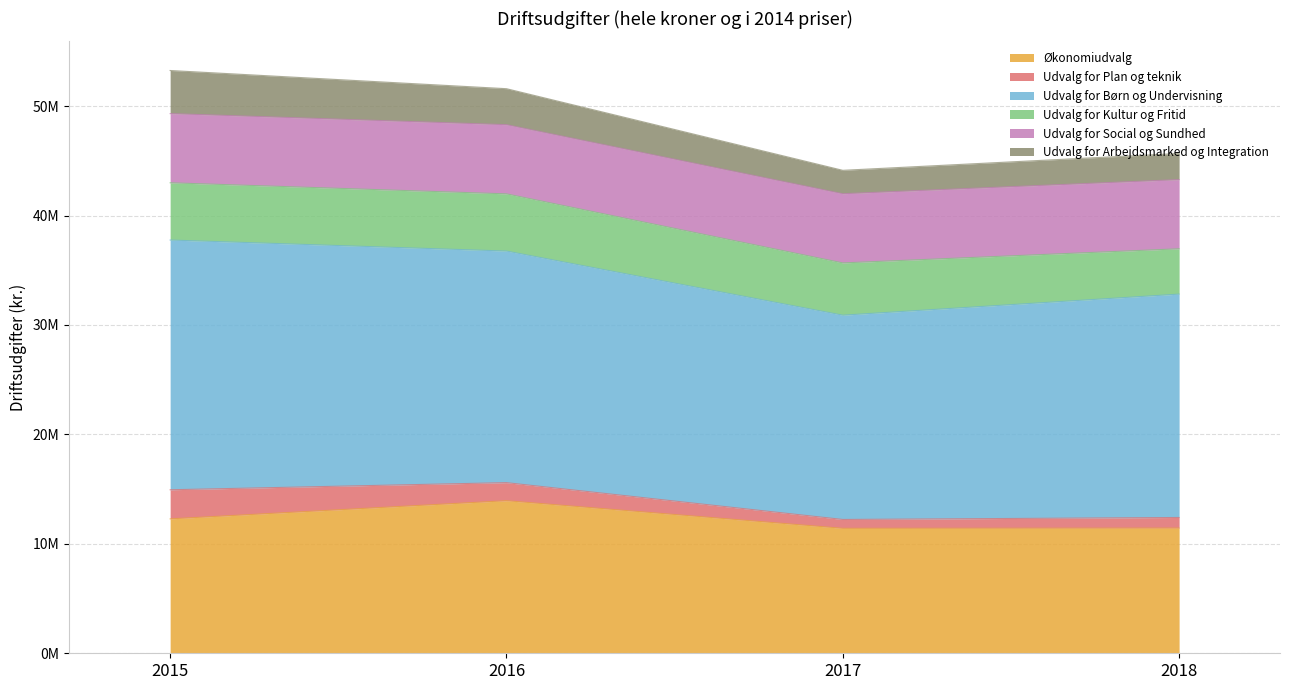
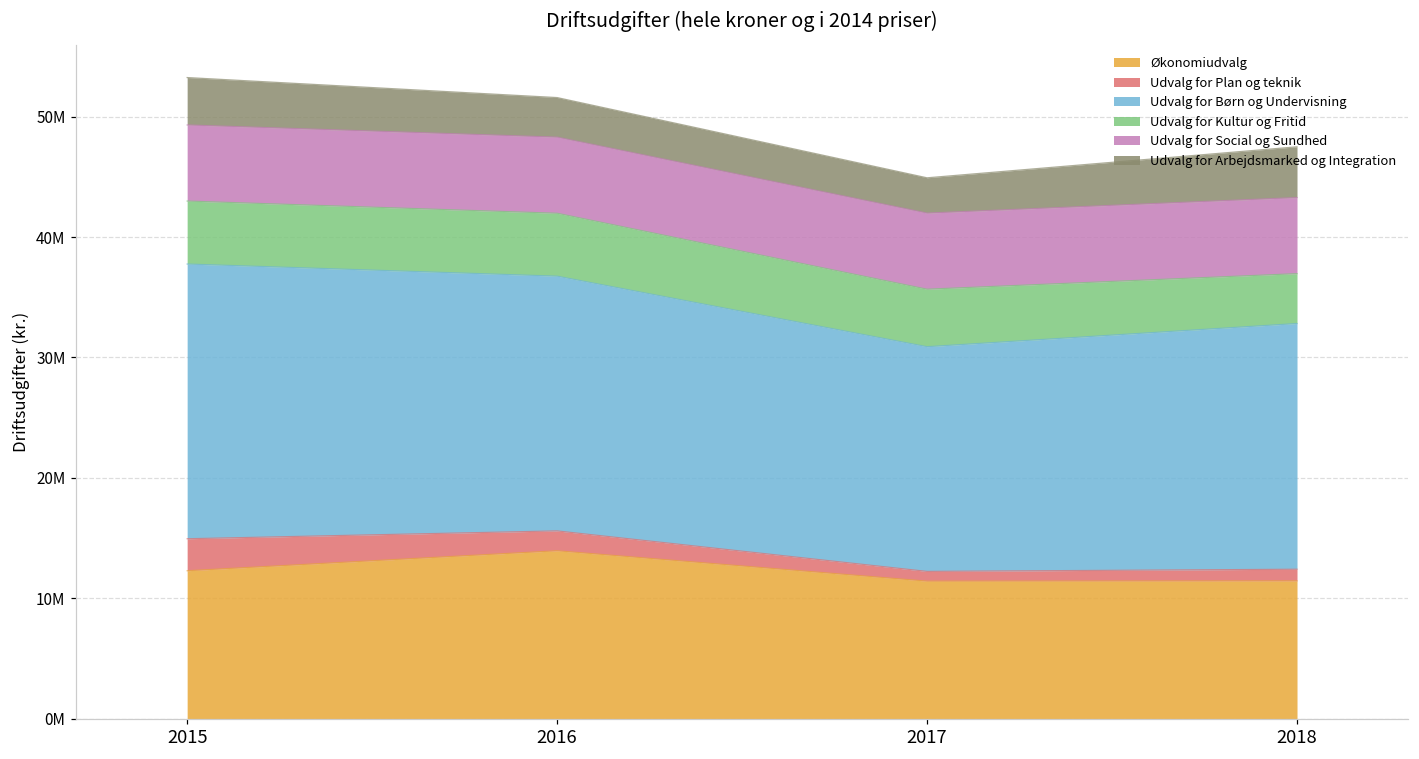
Udvalg for Arbejdsmarked og Integration, 2017: 2100000 -> 2900000
Udvalg for Arbejdsmarked og Integration, 2018: 2400000 -> 4200000
